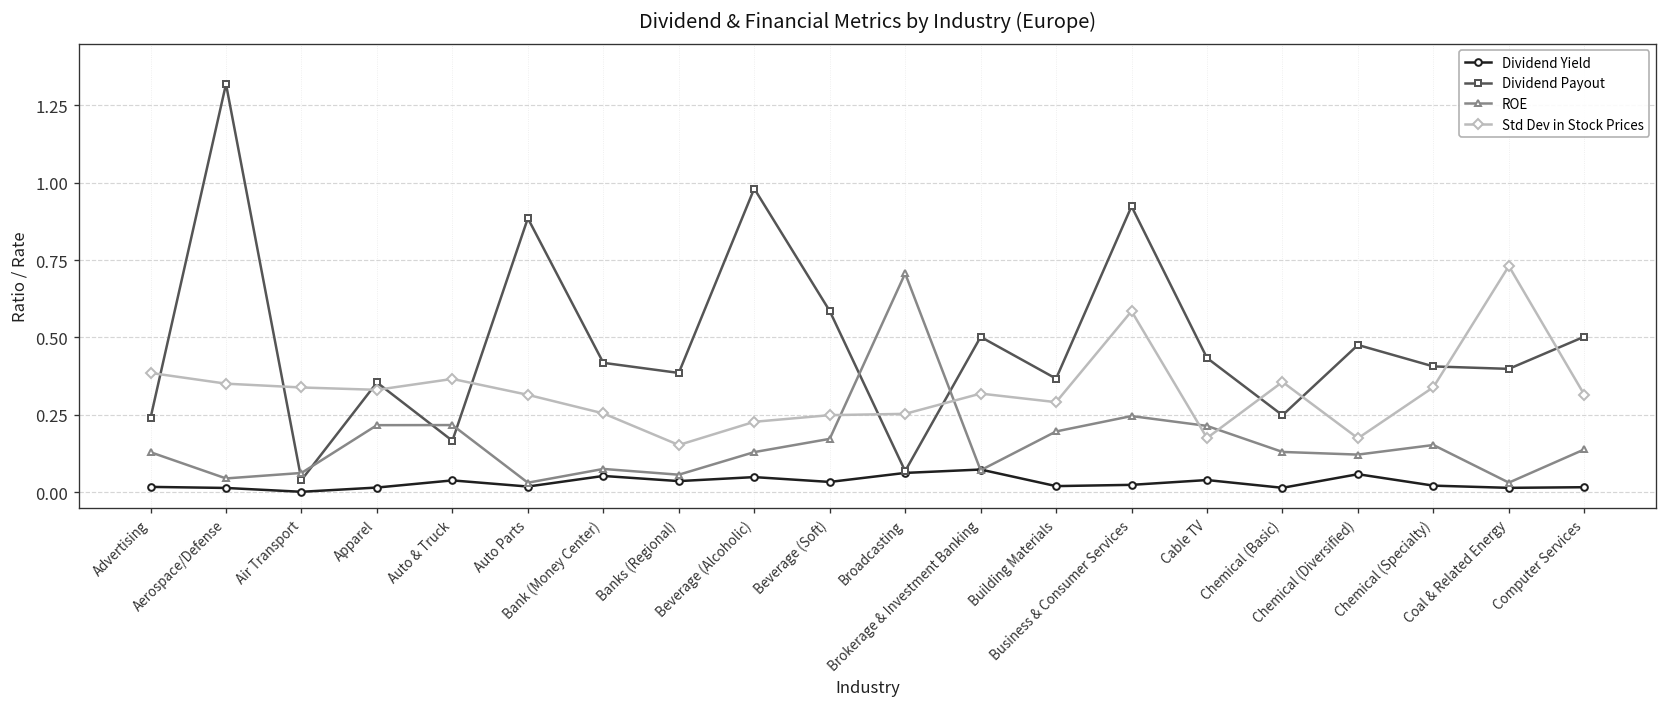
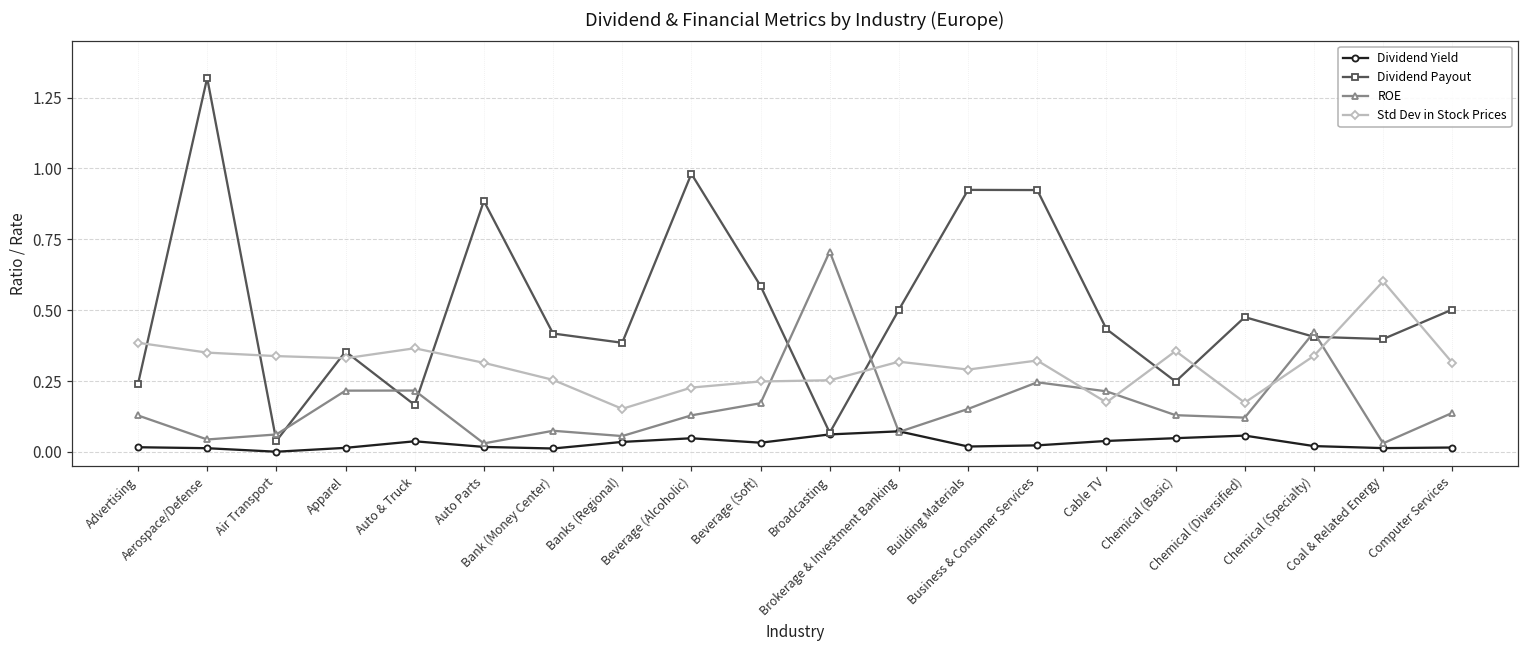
Dividend Yield, Bank (Money Center): 0.05 -> 0.01
Dividend Payout, Building Materials: 0.37 -> 0.92
ROE, Building Materials: 0.20 -> 0.15
Std Dev in Stock Prices, Business & Consumer Services: 0.58 -> 0.32
Dividend Yield, Chemical (Basic): 0.01 -> 0.05
ROE, Chemical (Specialty): 0.15 -> 0.42
Std Dev in Stock Prices, Coal & Related Energy: 0.73 -> 0.60
